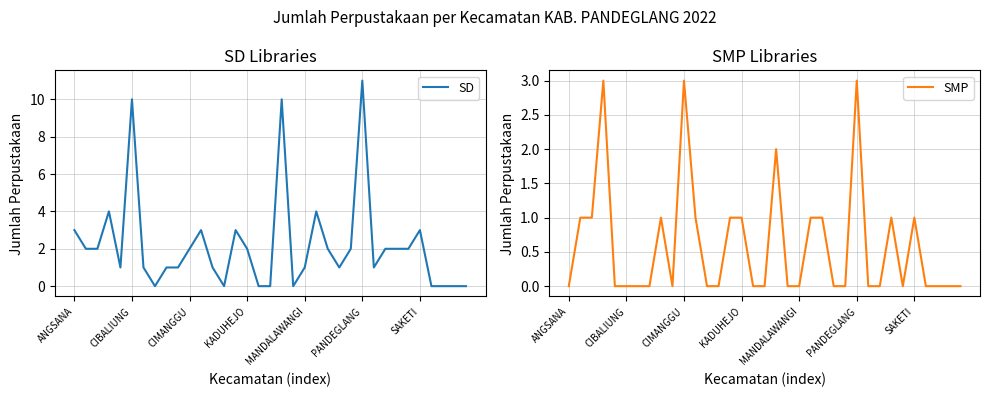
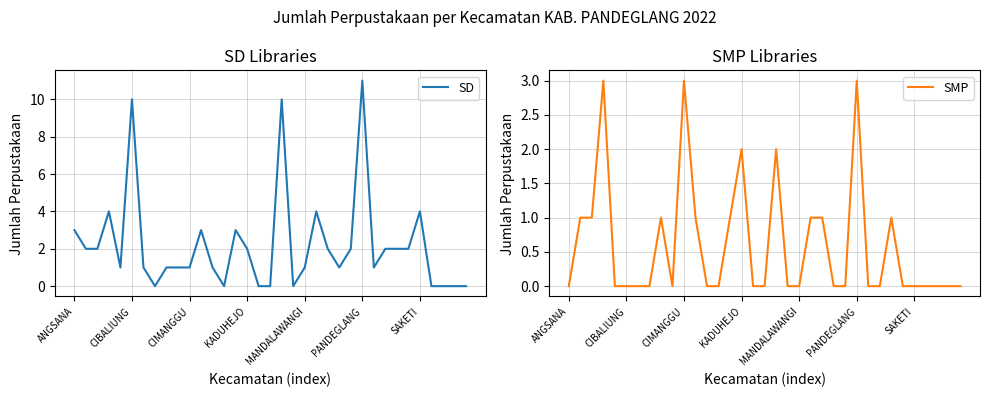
SD Libraries, CIMANGGU: 2 -> 1
SD Libraries, SAKETI: 3 -> 4
SMP Libraries, KADUHEJO: 1 -> 2
SMP Libraries, SAKETI: 1 -> 0
